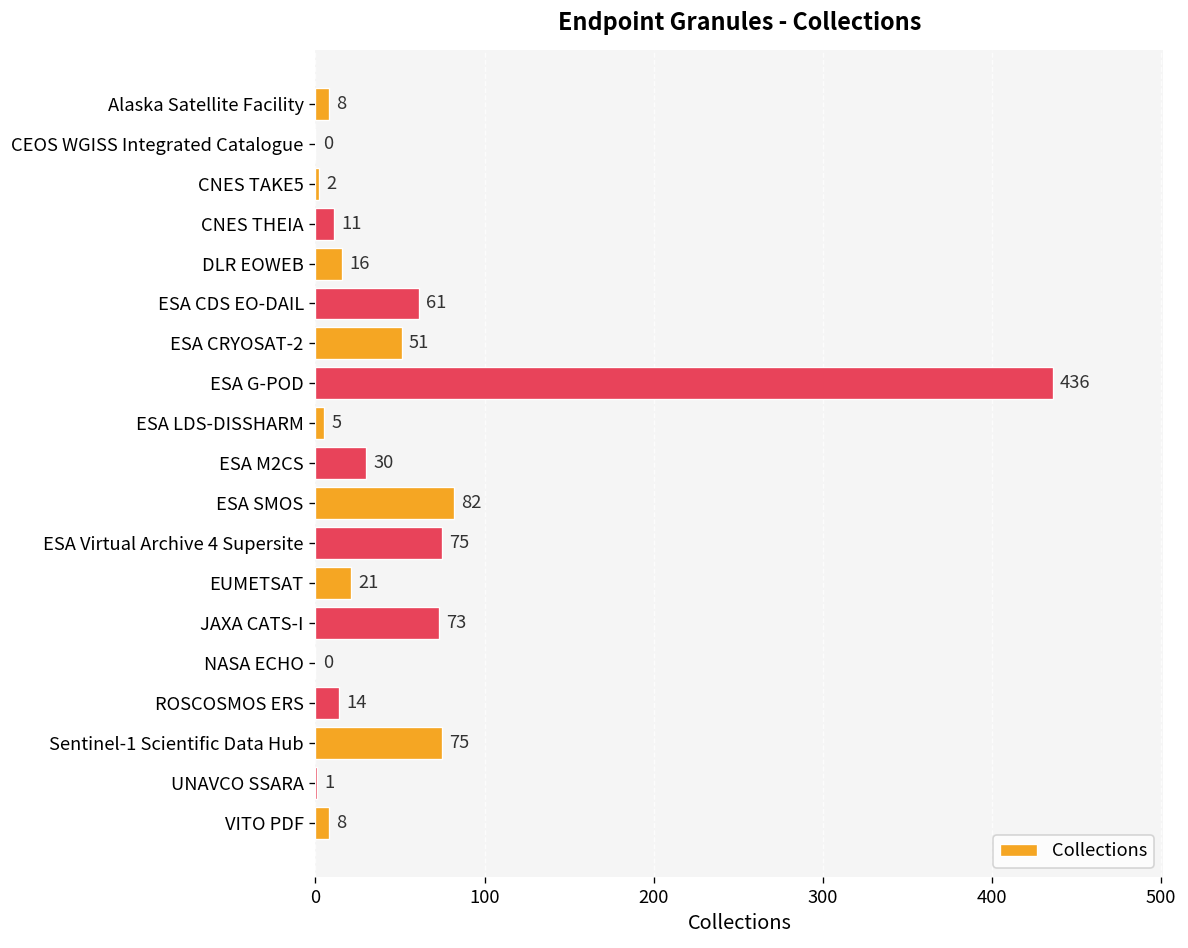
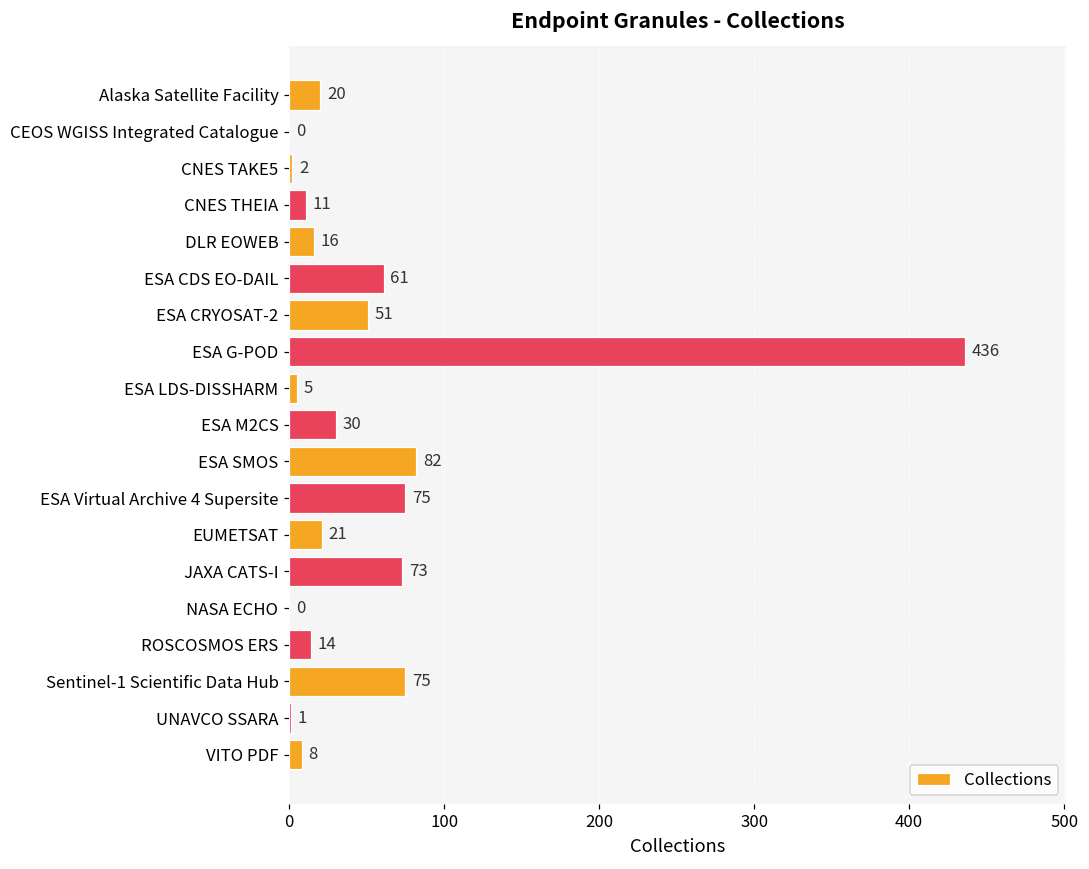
Alaska Satellite Facility: 8 -> 20
